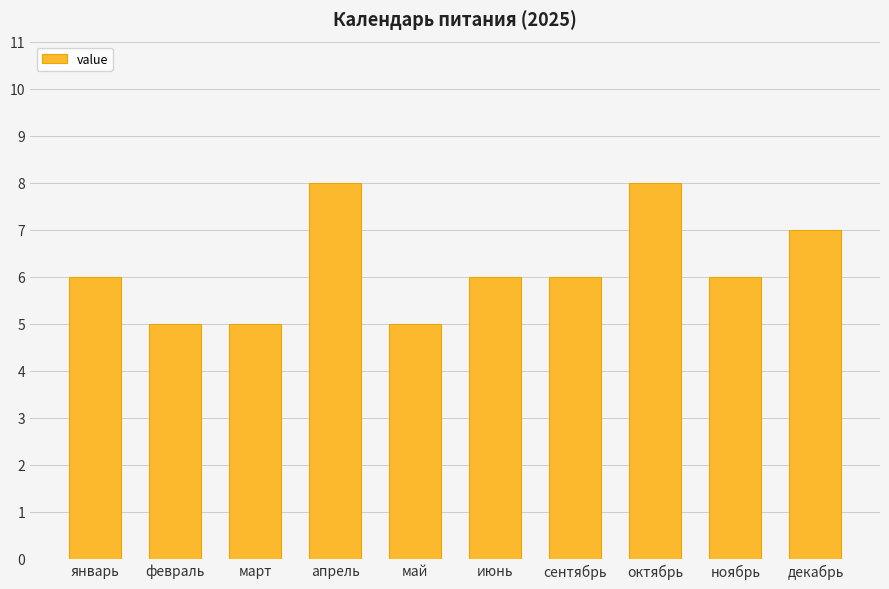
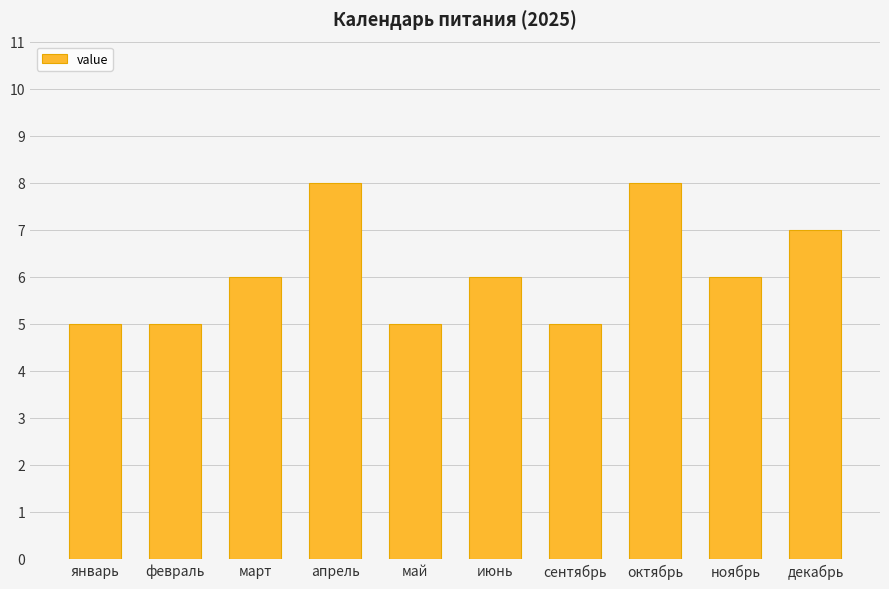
январь: 6 -> 5
март: 5 -> 6
сентябрь: 6 -> 5
